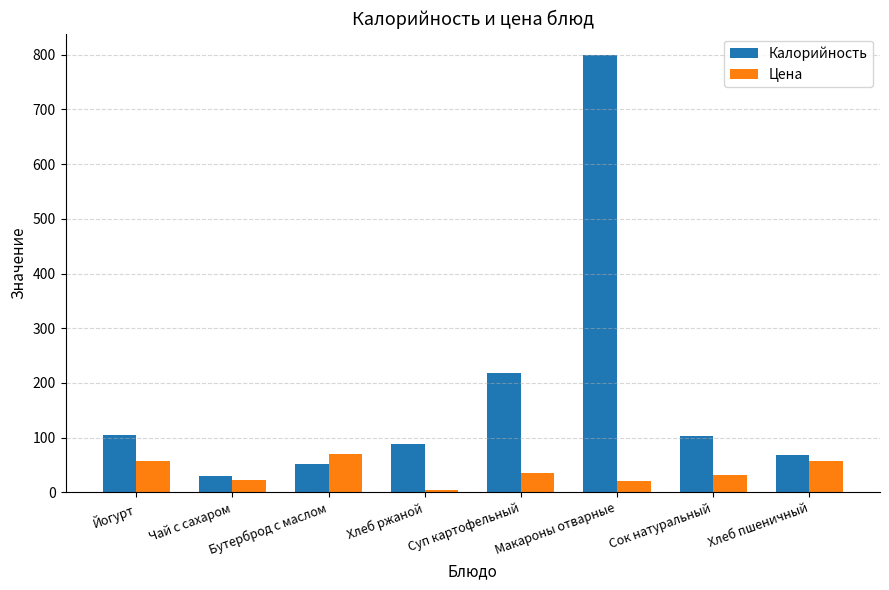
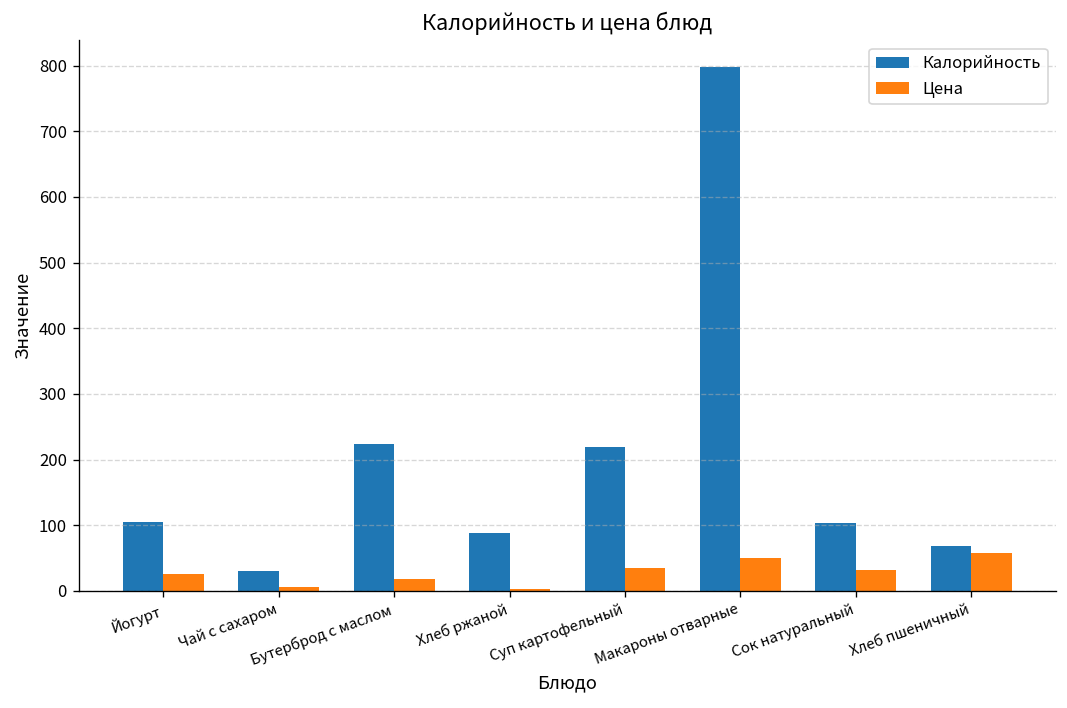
Цена, Йогурт: 60 -> 30
Цена, Чай с сахаром: 20 -> 10
Калорийность, Бутерброд с маслом: 50 -> 220
Цена, Бутерброд с маслом: 70 -> 20
Цена, Макароны отварные: 20 -> 50
